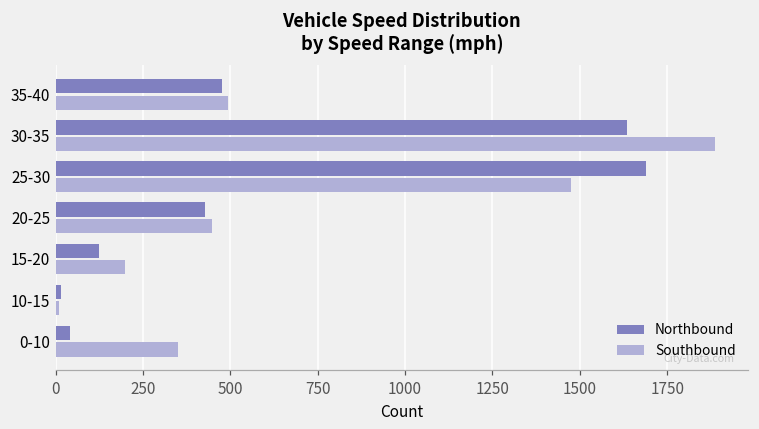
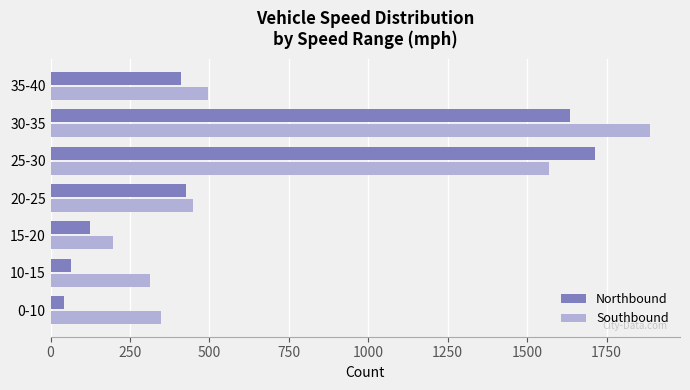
Northbound, 35-40: 480 -> 410
Northbound, 25-30: 1690 -> 1720
Southbound, 25-30: 1480 -> 1570
Northbound, 10-15: 20 -> 70
Southbound, 10-15: 10 -> 310
